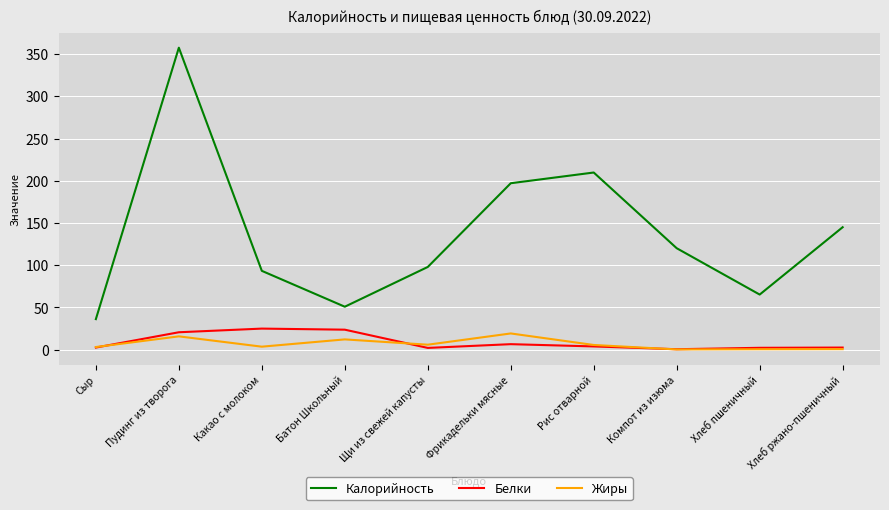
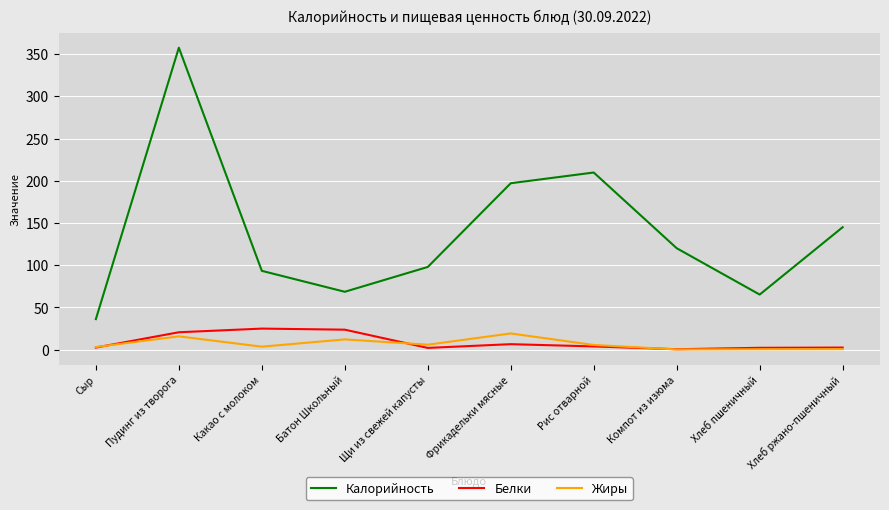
Калорийность, Батон Школьный: 50 -> 70
